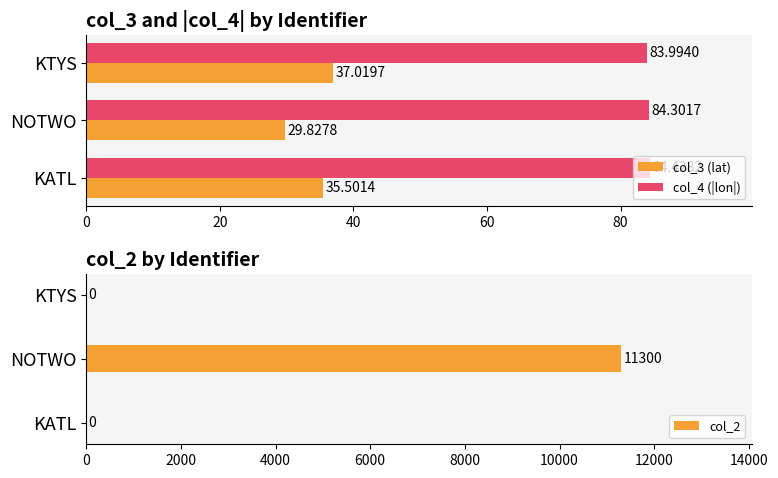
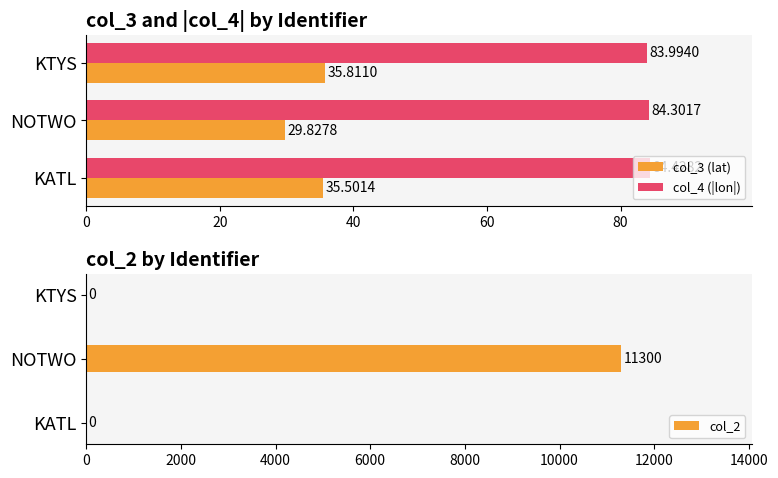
col_3 and |col_4| by Identifier, col_3 (lat), KTYS: 37.0197 -> 35.8110
